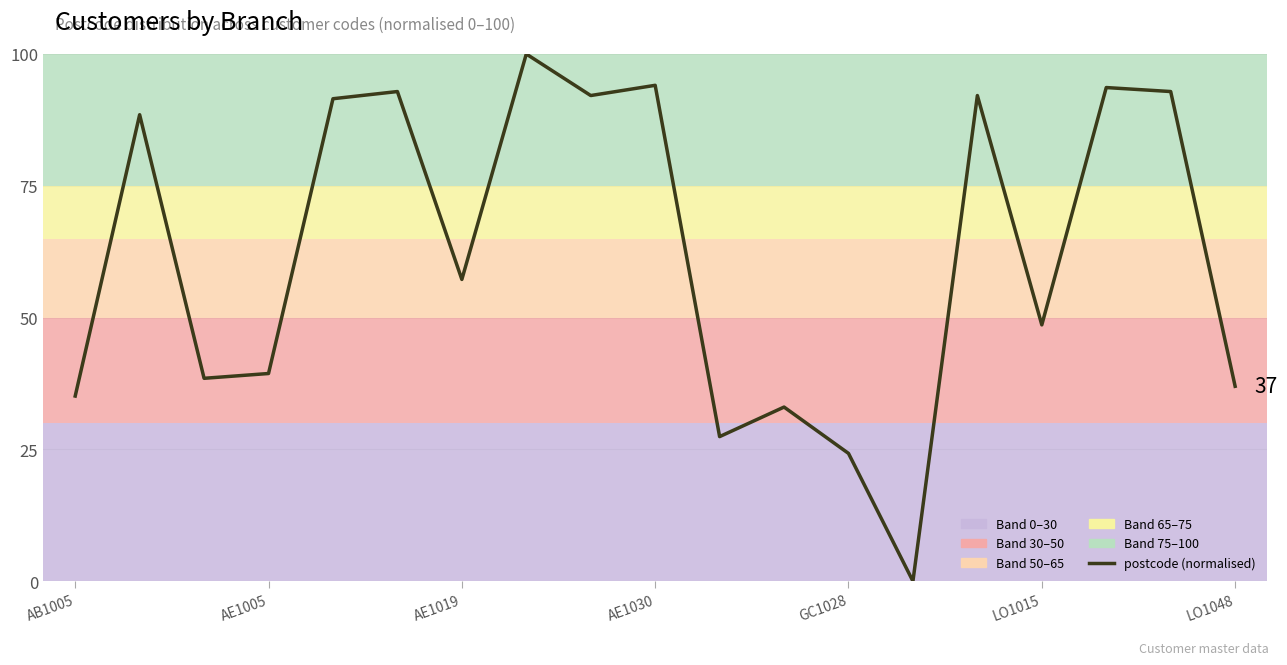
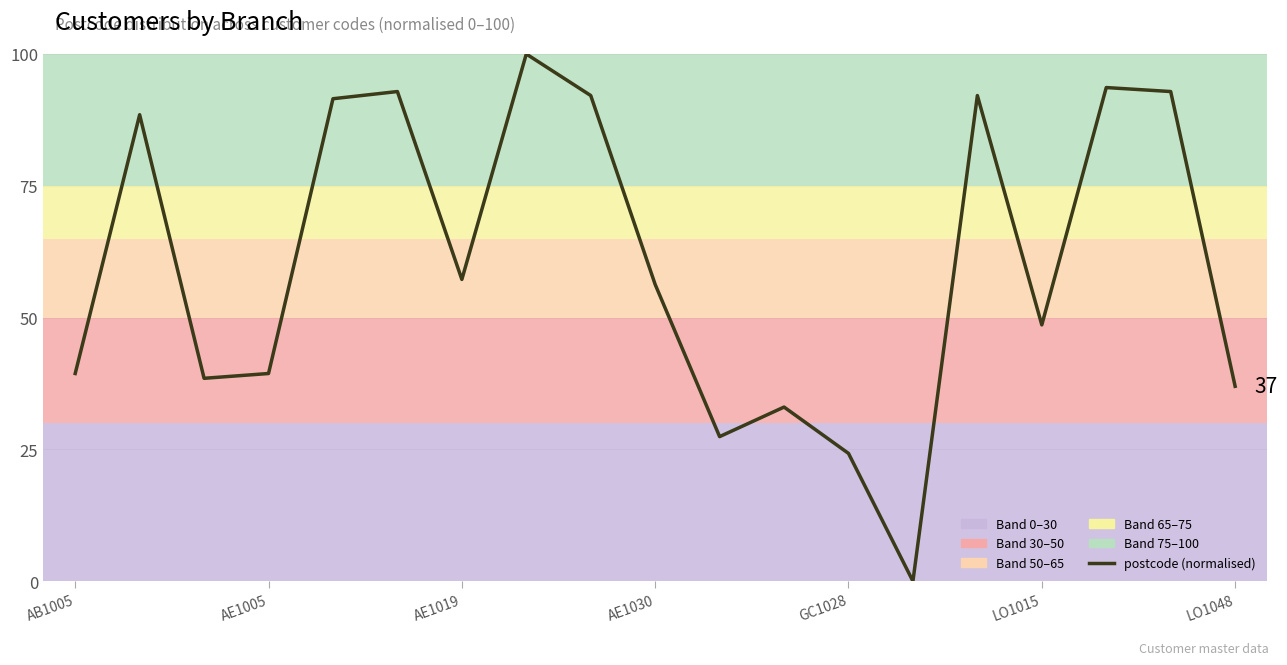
AB1005: 35 -> 39
AE1030: 94 -> 56
